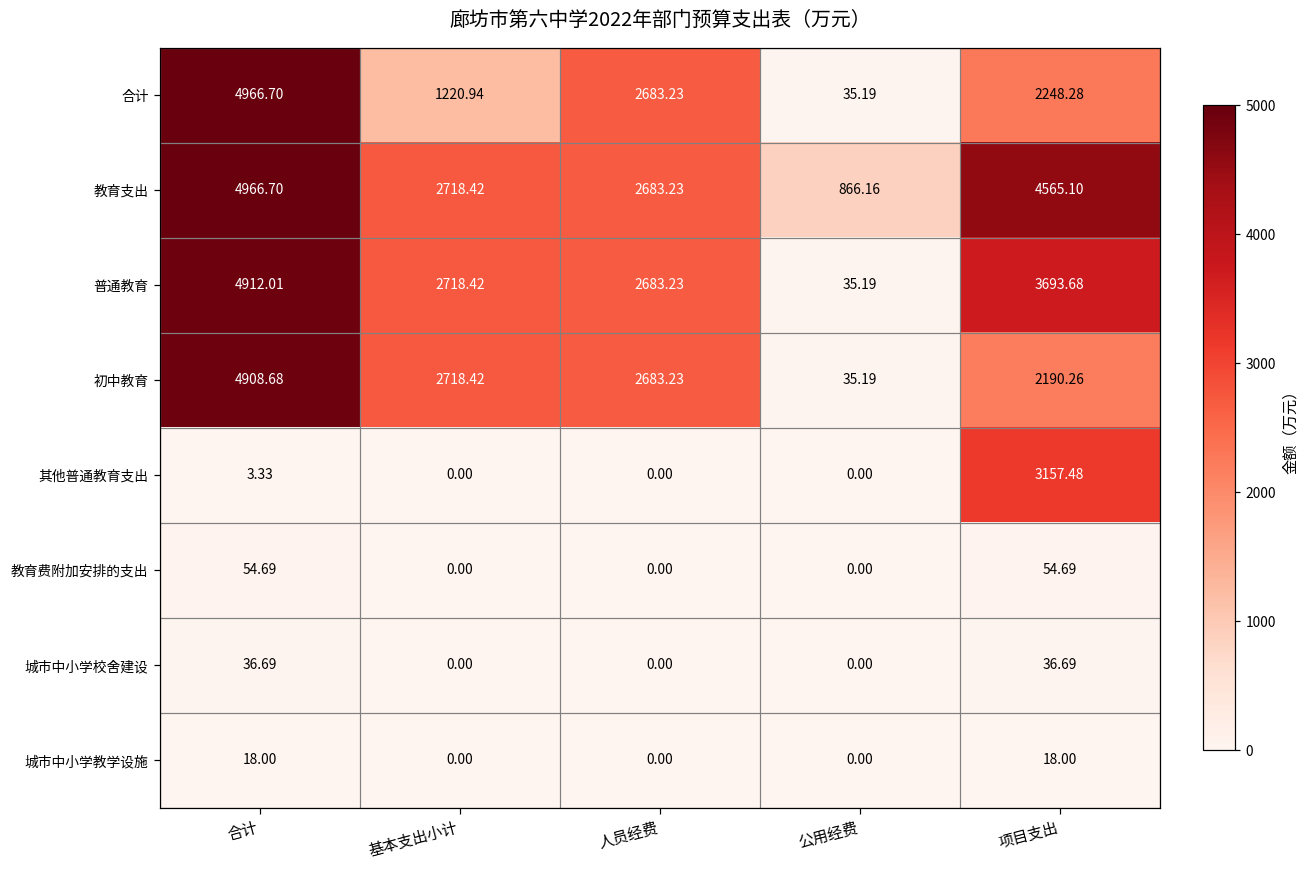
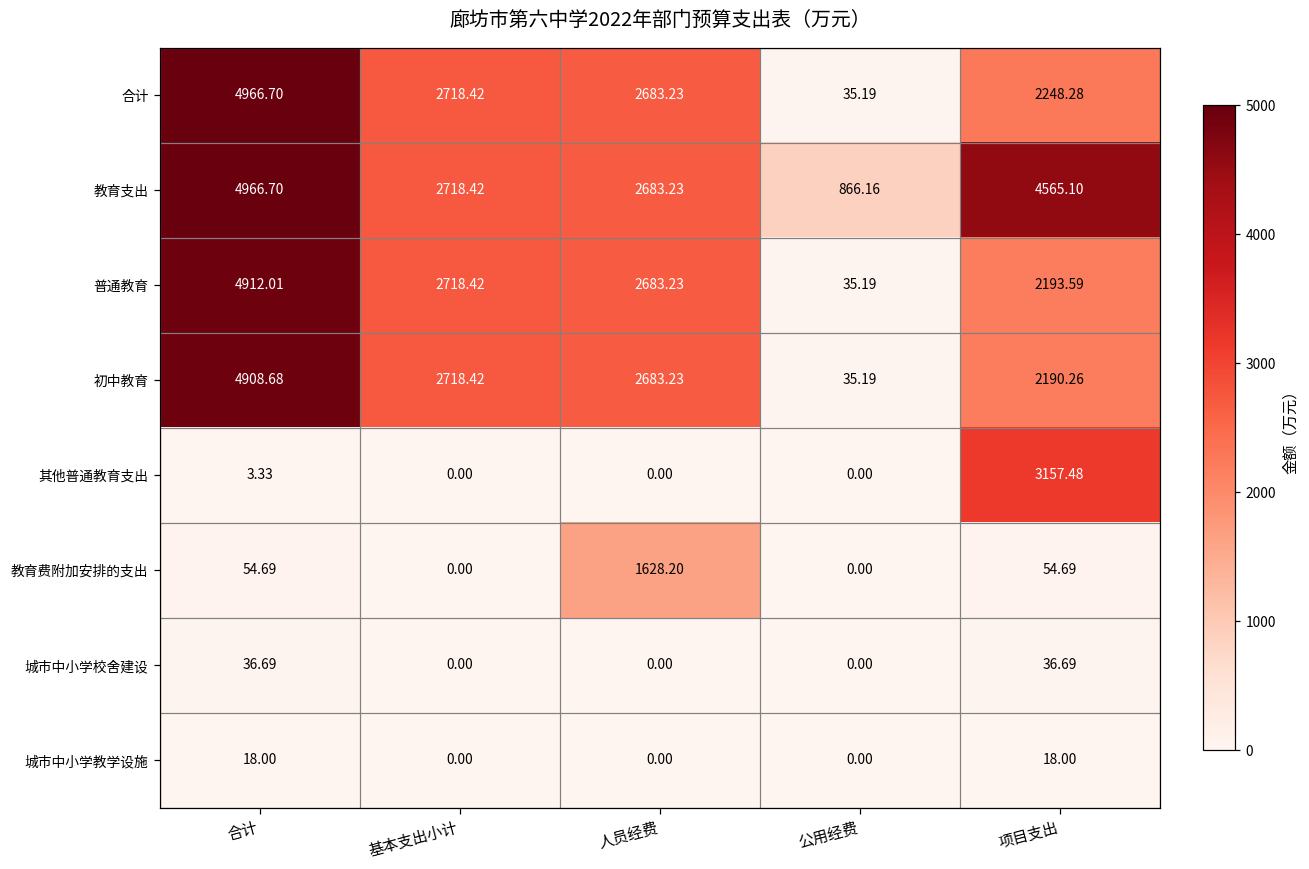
合计, 基本支出小计: 1220.94 -> 2718.42
普通教育, 项目支出: 3693.68 -> 2193.59
教育费附加安排的支出, 人员经费: 0.00 -> 1628.20
